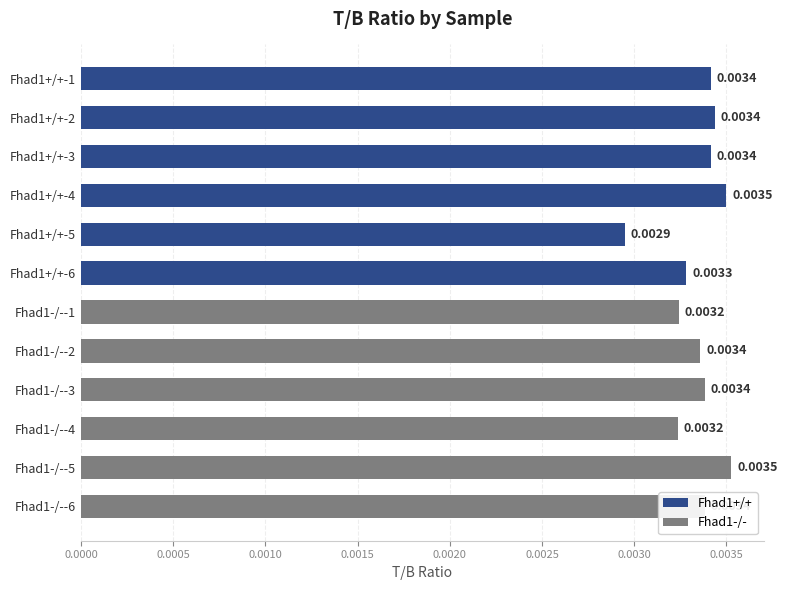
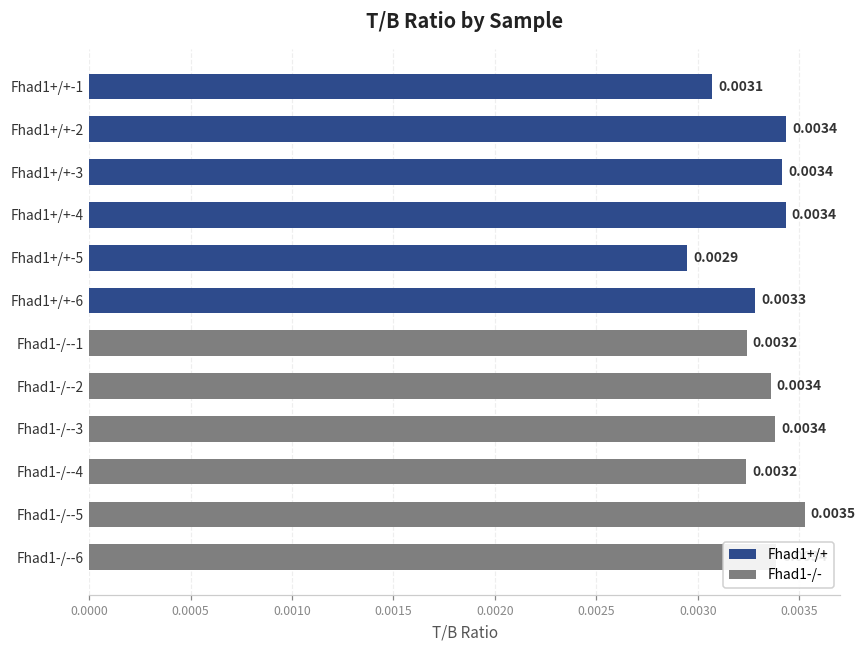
Fhad1+/+, Fhad1+/+-1: 0.0034 -> 0.0031
Fhad1+/+, Fhad1+/+-4: 0.0035 -> 0.0034
